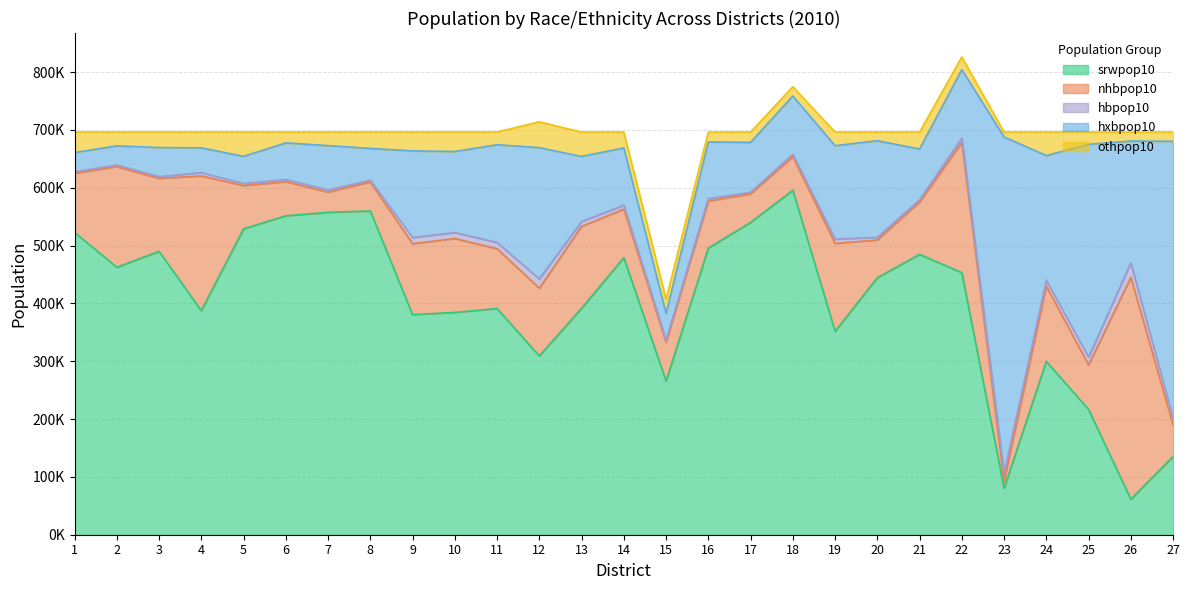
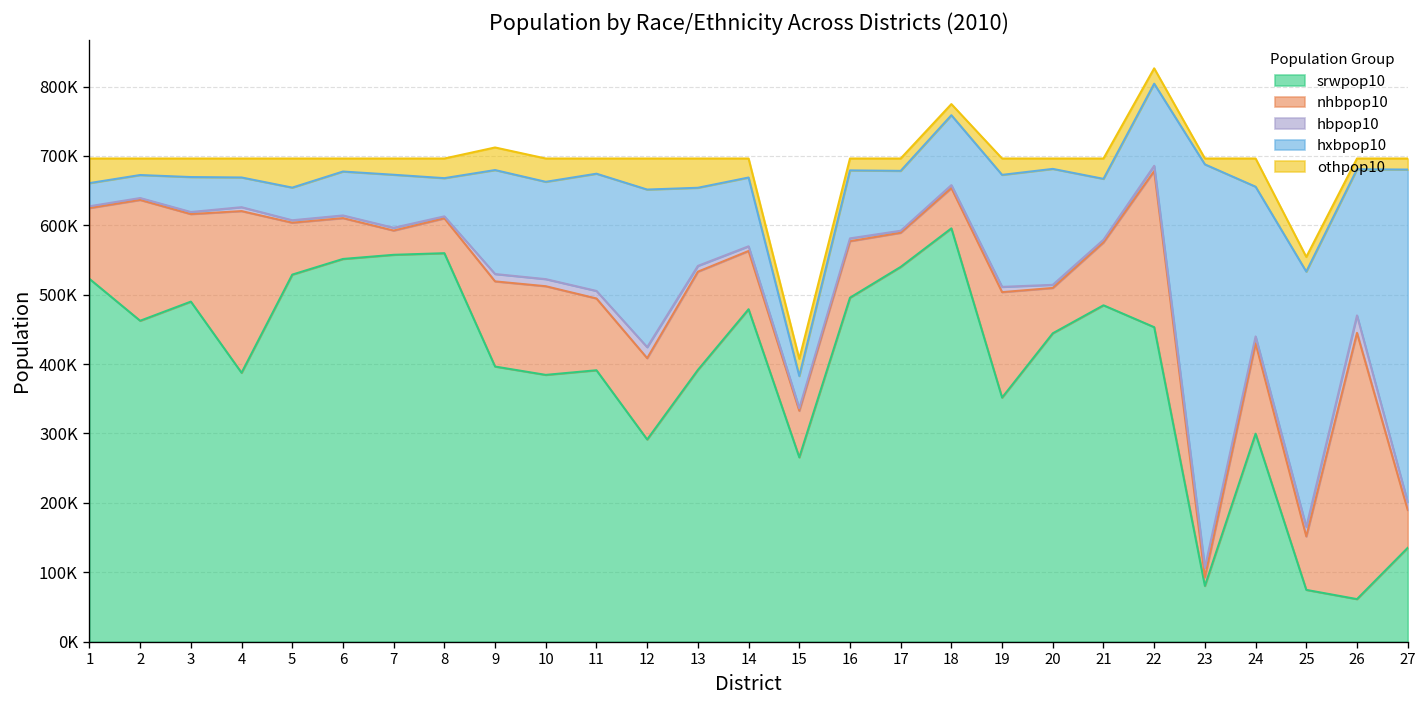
srwpop10, 9: 380000 -> 400000
srwpop10, 12: 310000 -> 290000
srwpop10, 25: 220000 -> 70000
